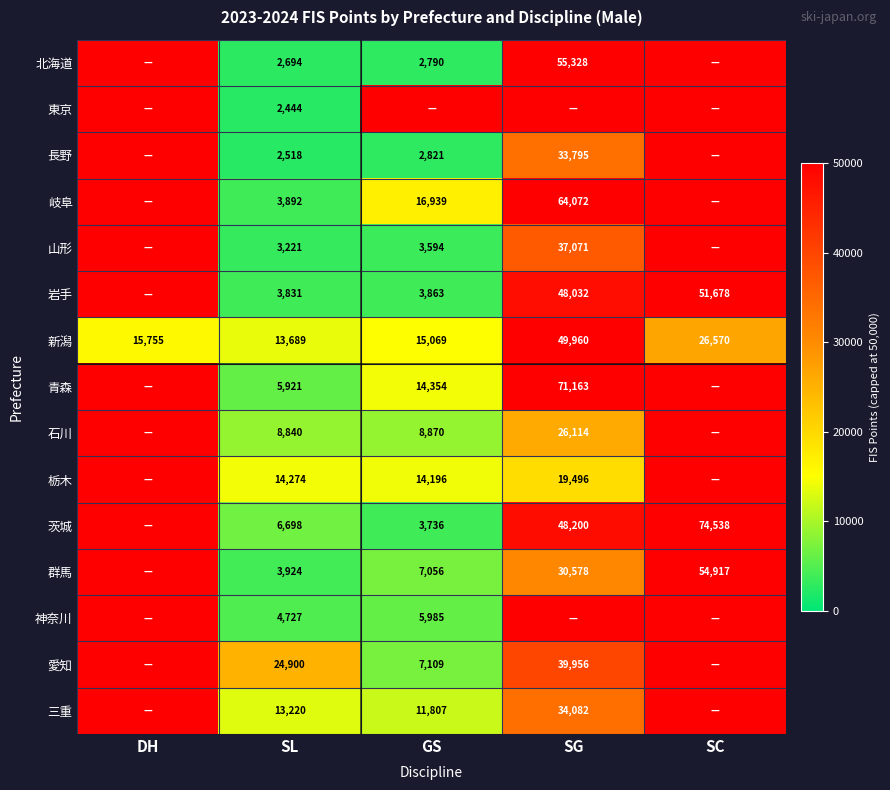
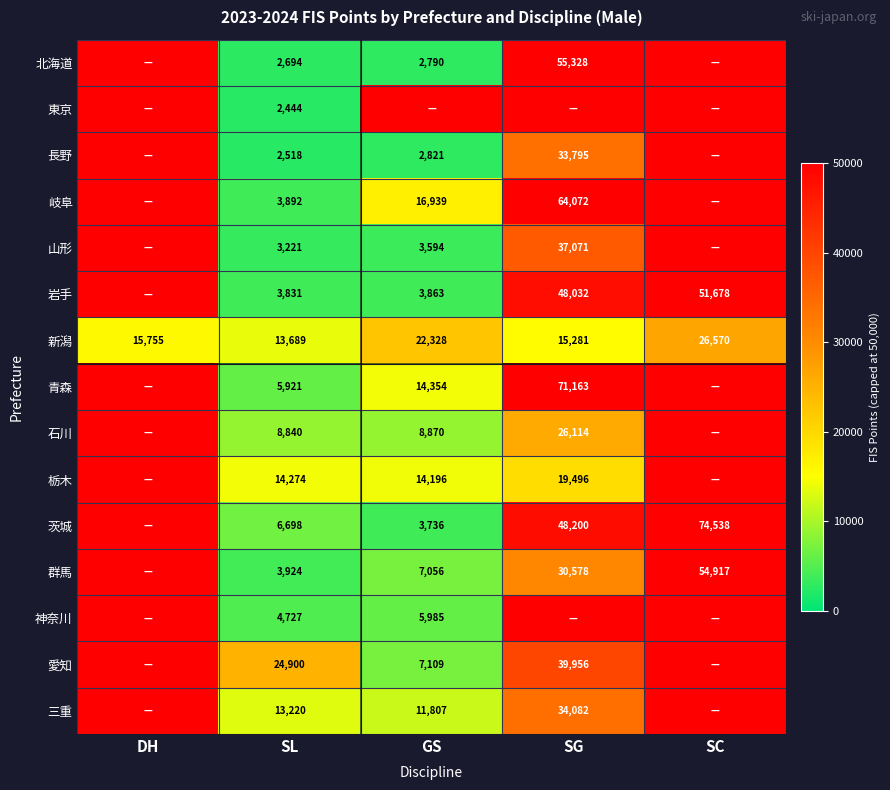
新潟, GS: 15,069 -> 22,328
新潟, SG: 49,960 -> 15,281
